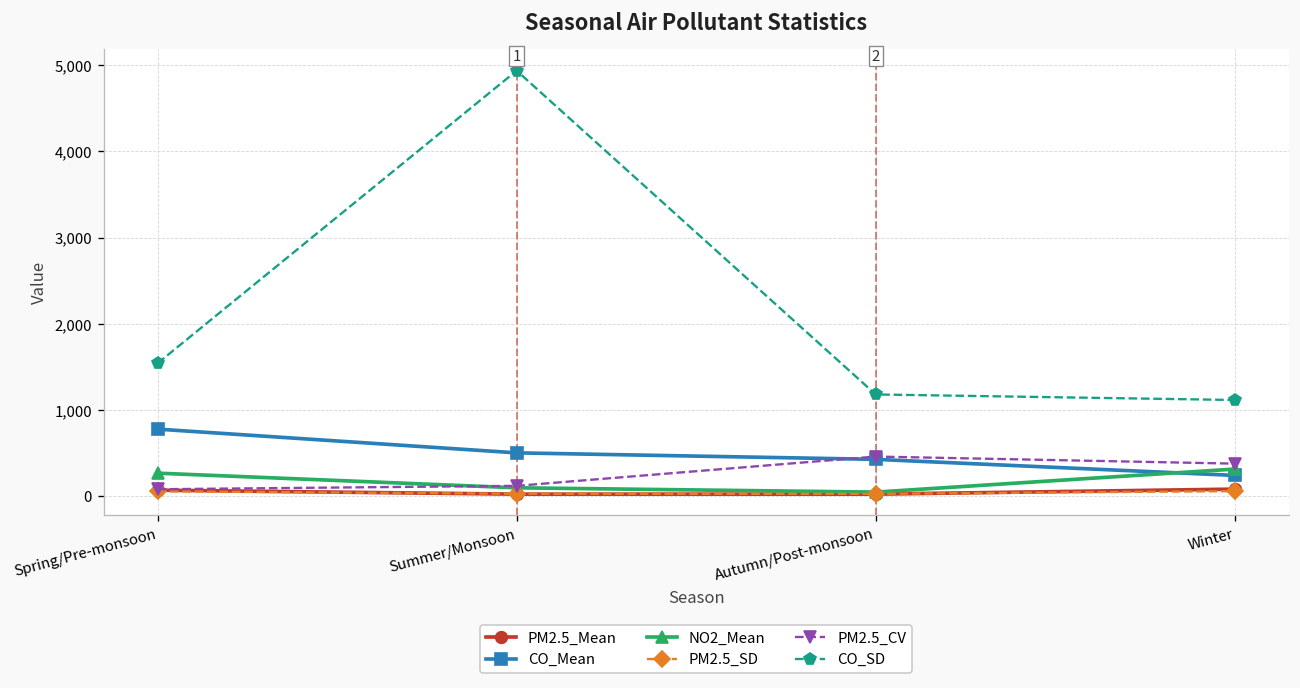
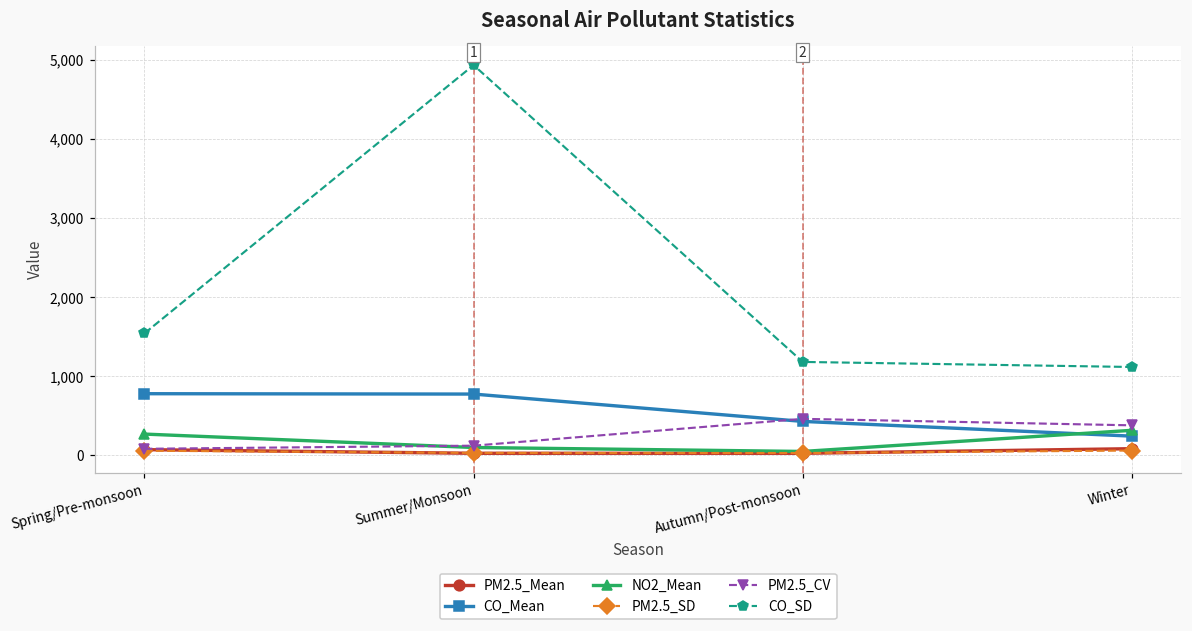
CO_Mean, Summer/Monsoon: 500 -> 800
